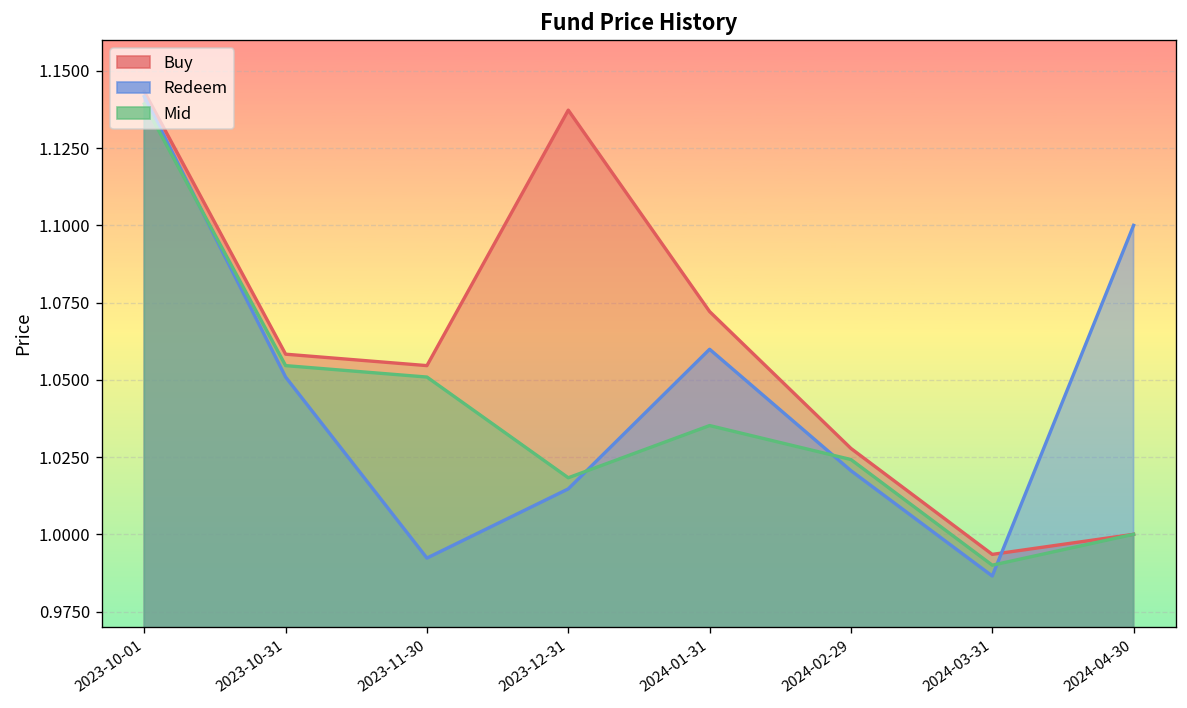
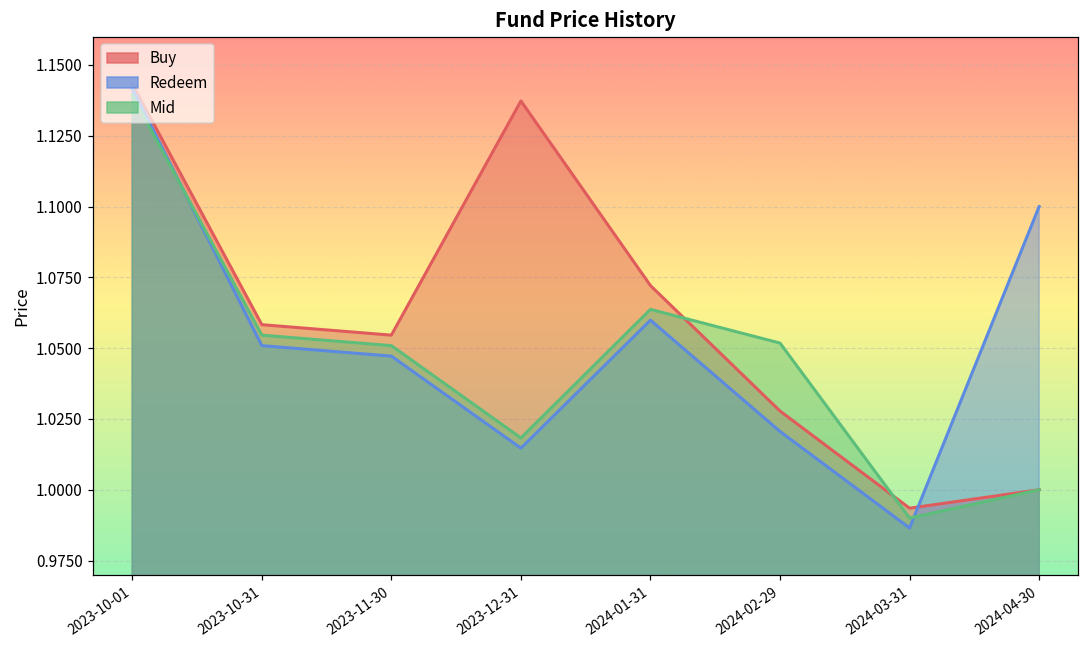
Redeem, 2023-11-30: 0.992 -> 1.047
Mid, 2024-01-31: 1.035 -> 1.064
Mid, 2024-02-29: 1.024 -> 1.052
